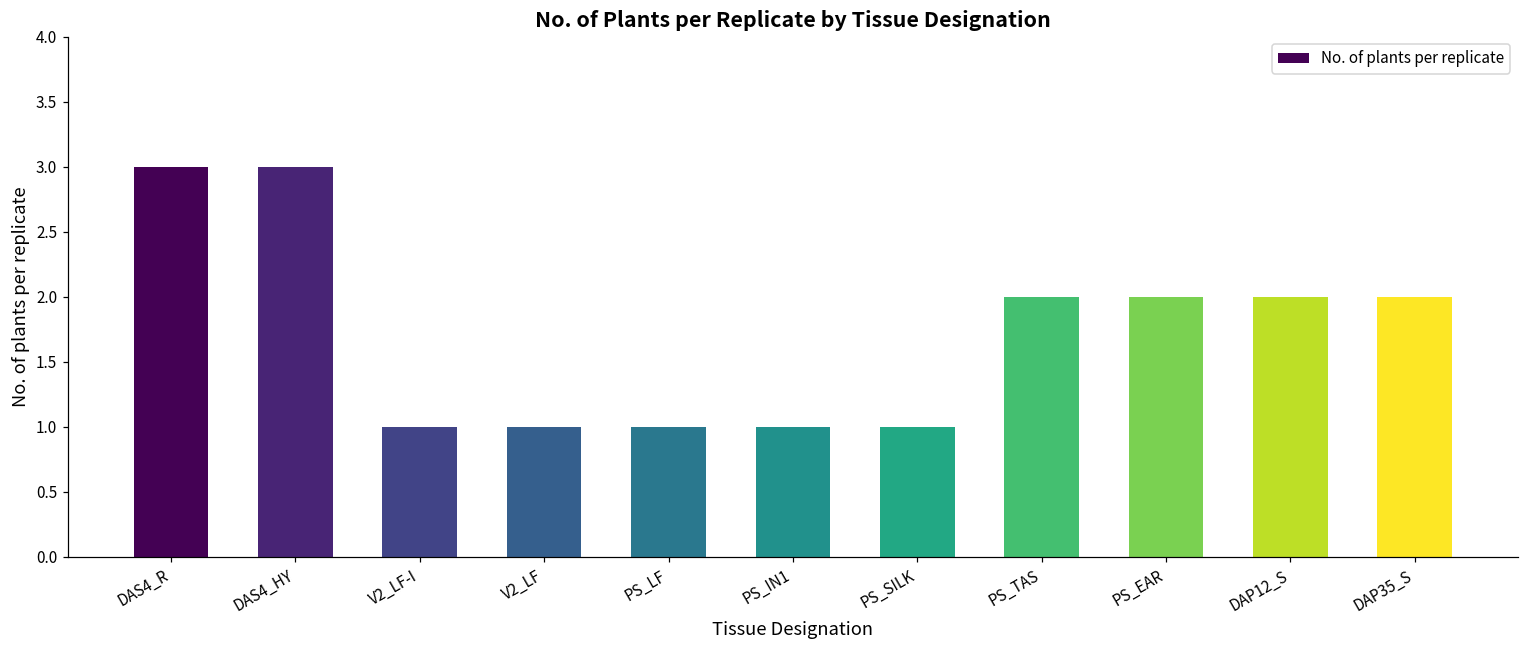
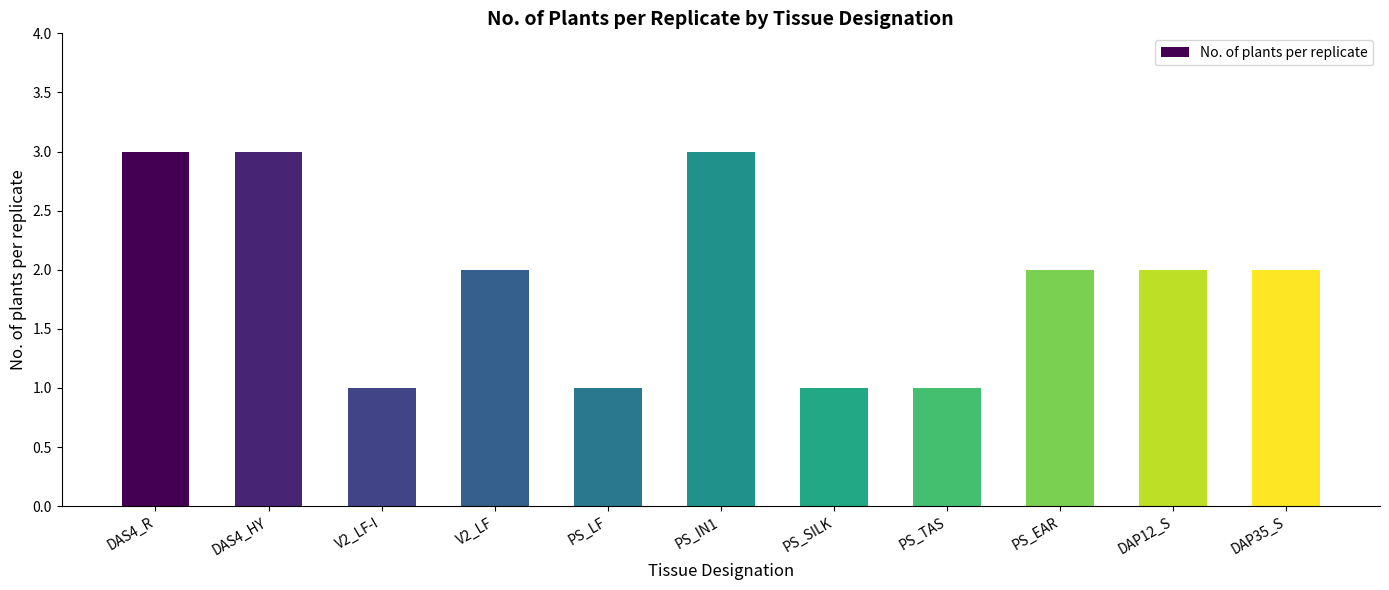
V2_LF: 1 -> 2
PS_IN1: 1 -> 3
PS_TAS: 2 -> 1
